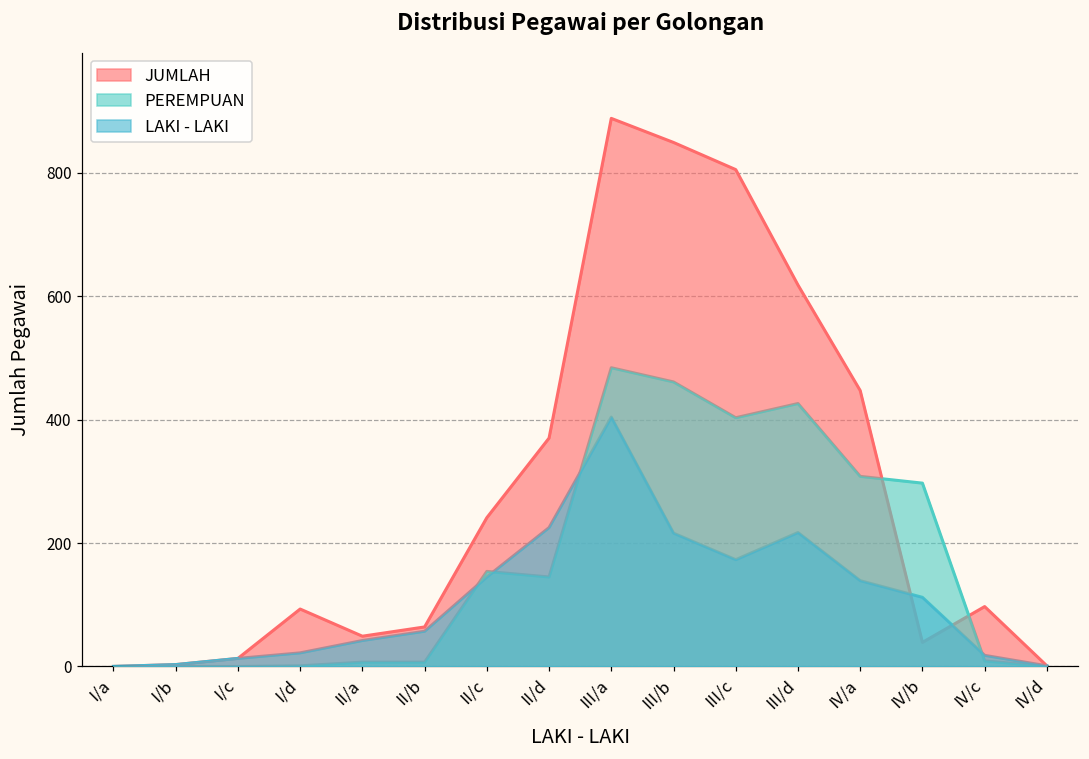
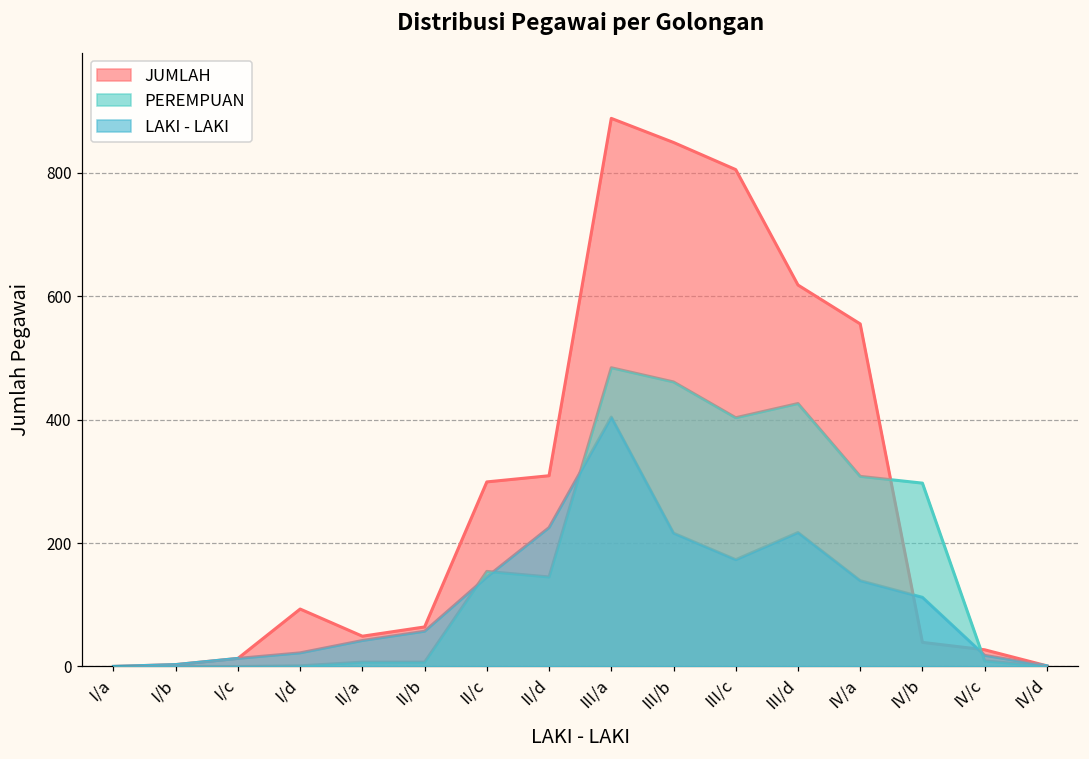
JUMLAH, II/c: 240 -> 300
JUMLAH, II/d: 370 -> 310
JUMLAH, IV/a: 450 -> 560
JUMLAH, IV/c: 100 -> 30
